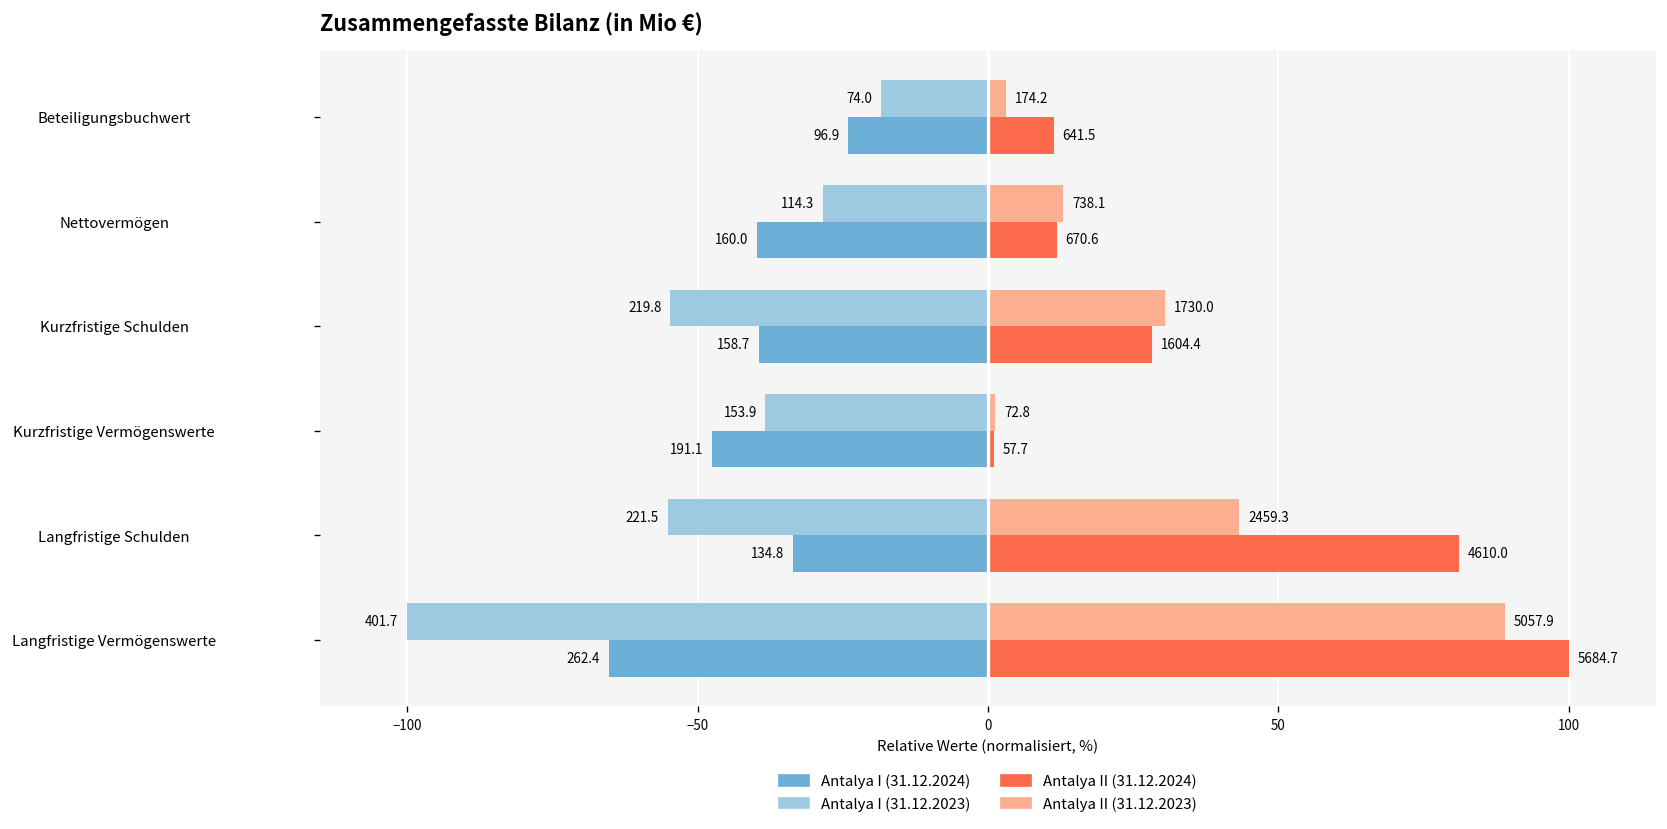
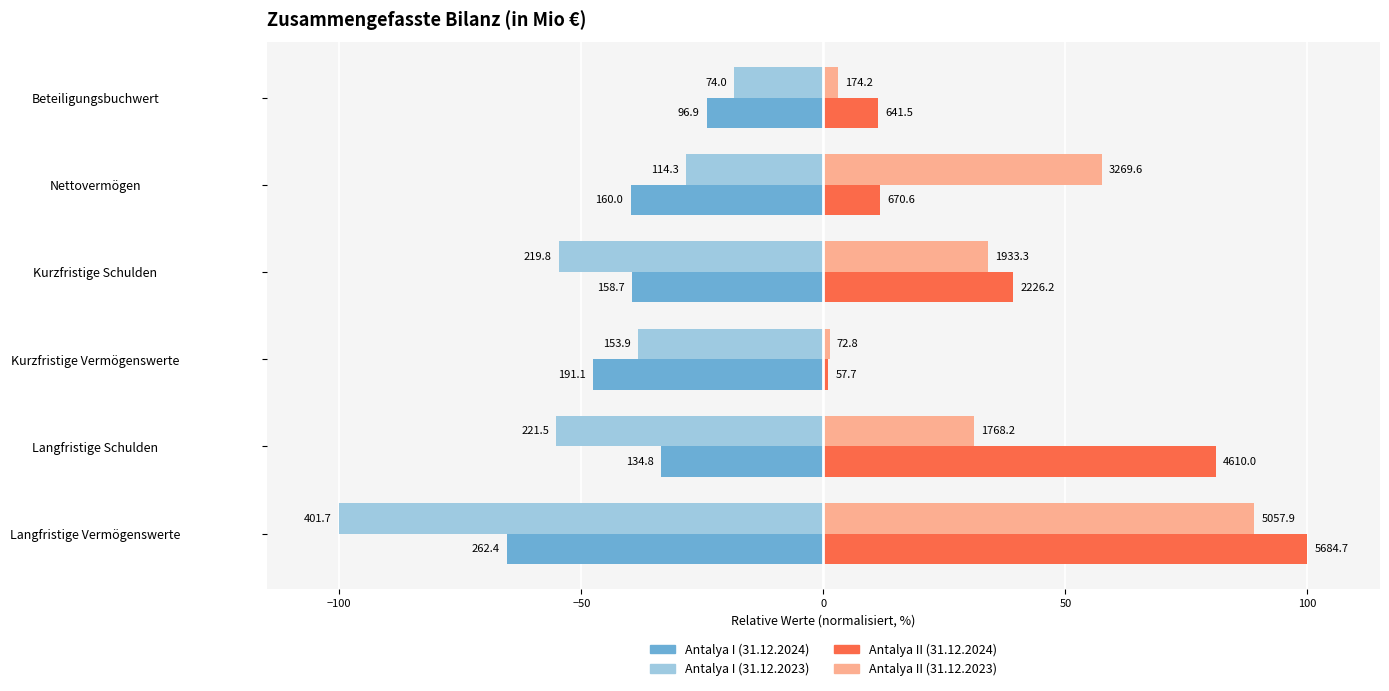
Antalya II (31.12.2023), Nettovermögen: 738.1 -> 3269.6
Antalya II (31.12.2023), Kurzfristige Schulden: 1730.0 -> 1933.3
Antalya II (31.12.2024), Kurzfristige Schulden: 1604.4 -> 2226.2
Antalya II (31.12.2023), Langfristige Schulden: 2459.3 -> 1768.2
